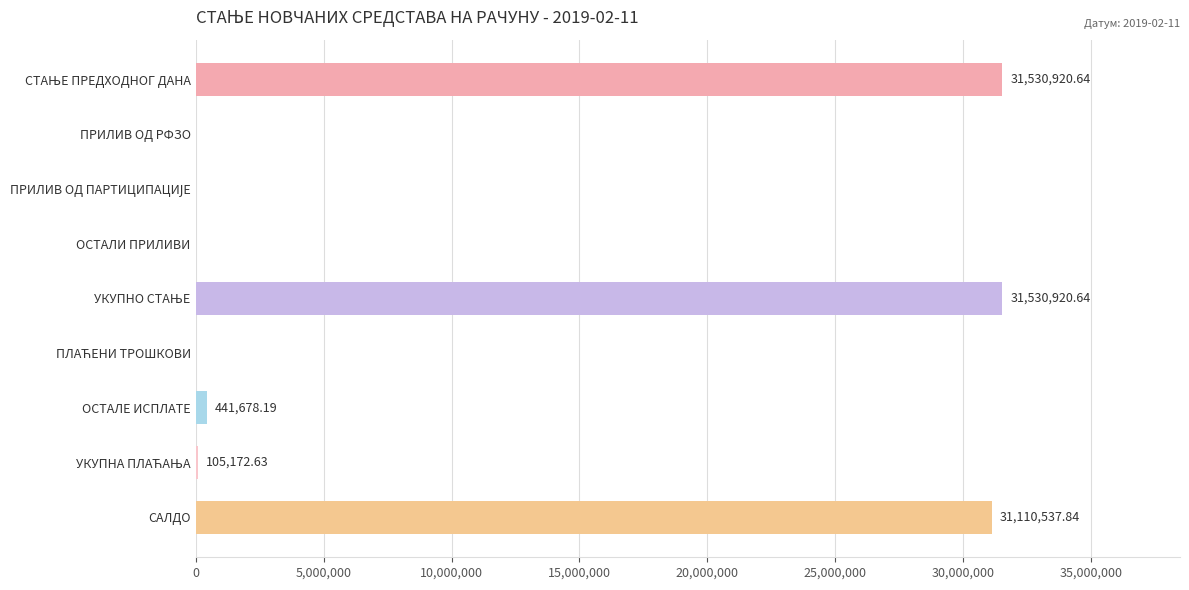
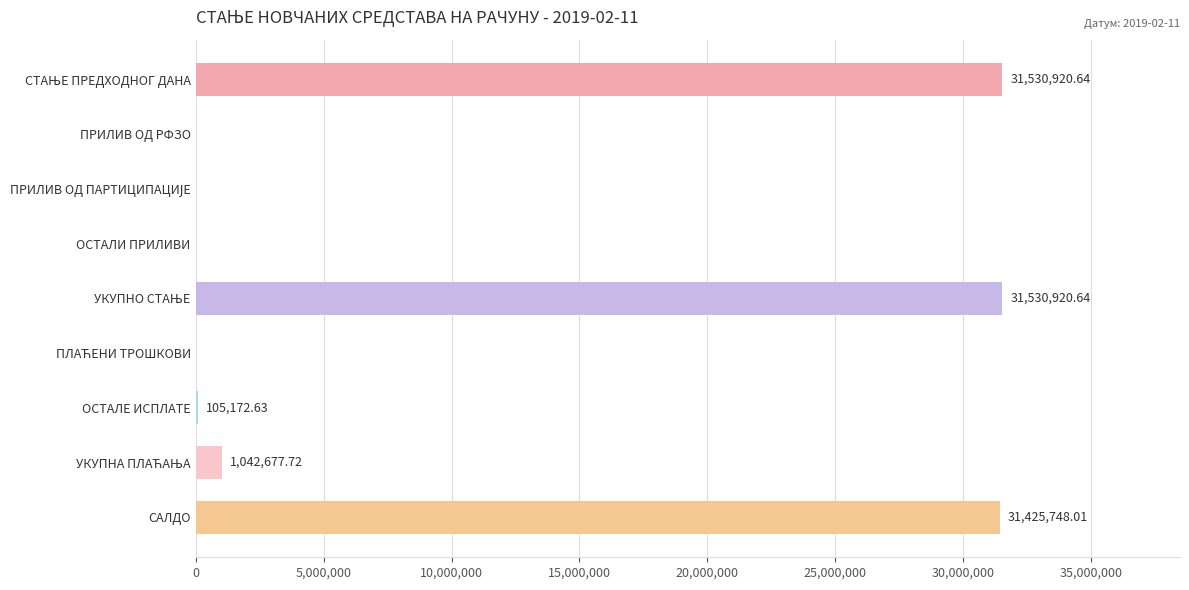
ОСТАЛЕ ИСПЛАТЕ: 441,678.19 -> 105,172.63
УКУПНА ПЛАЋАЊА: 105,172.63 -> 1,042,677.72
САЛДО: 31,110,537.84 -> 31,425,748.01
